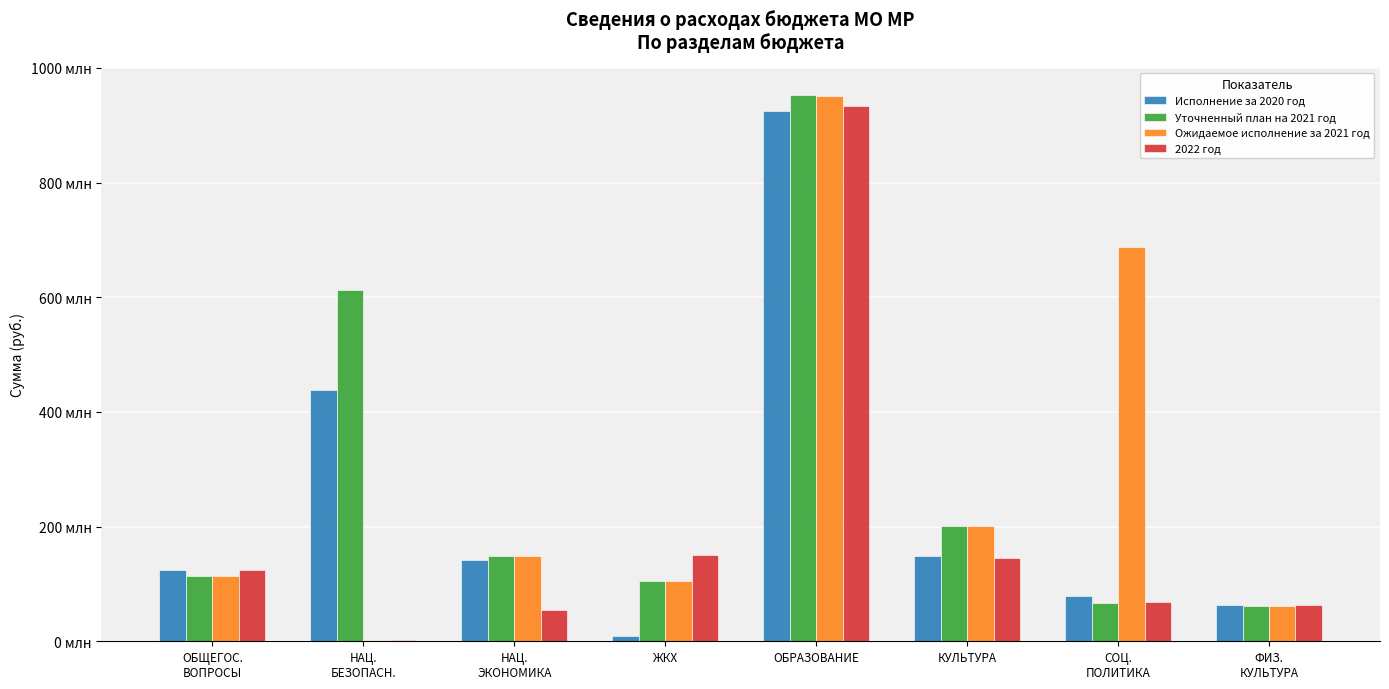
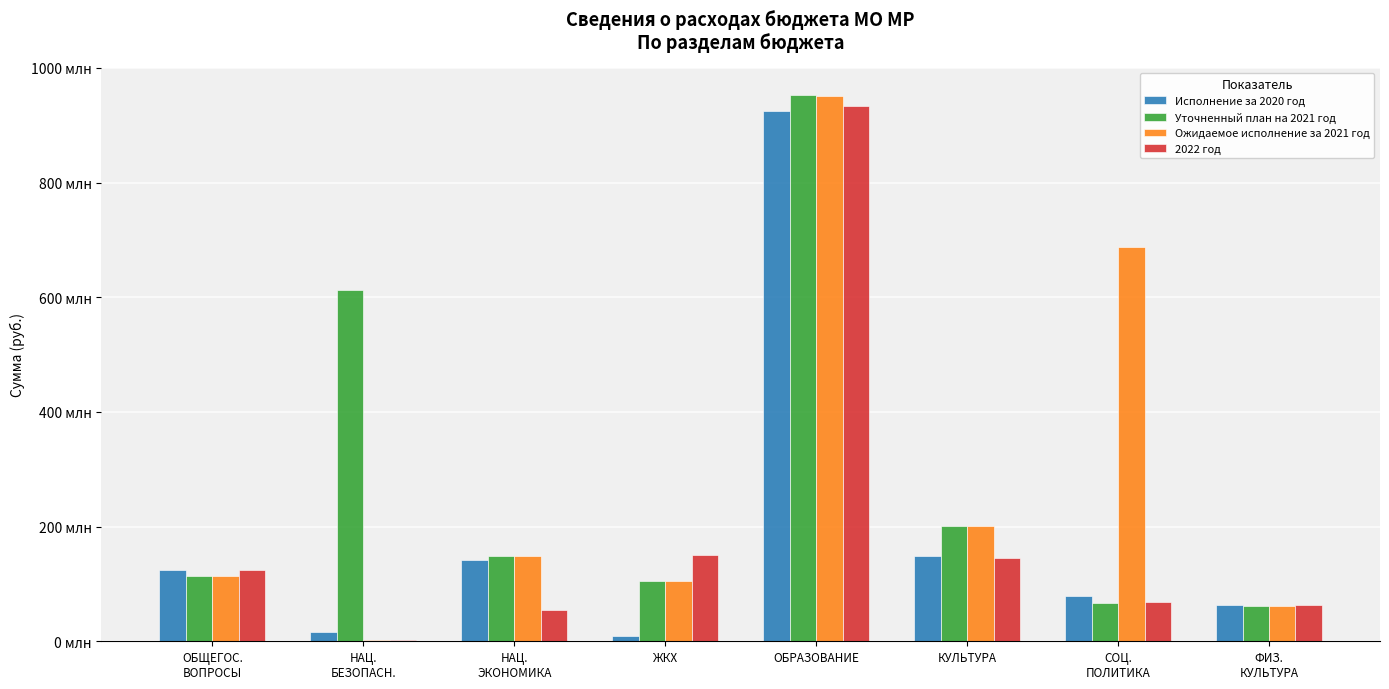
Исполнение за 2020 год, НАЦ. БЕЗОПАСН.: 440 млн -> 20 млн
